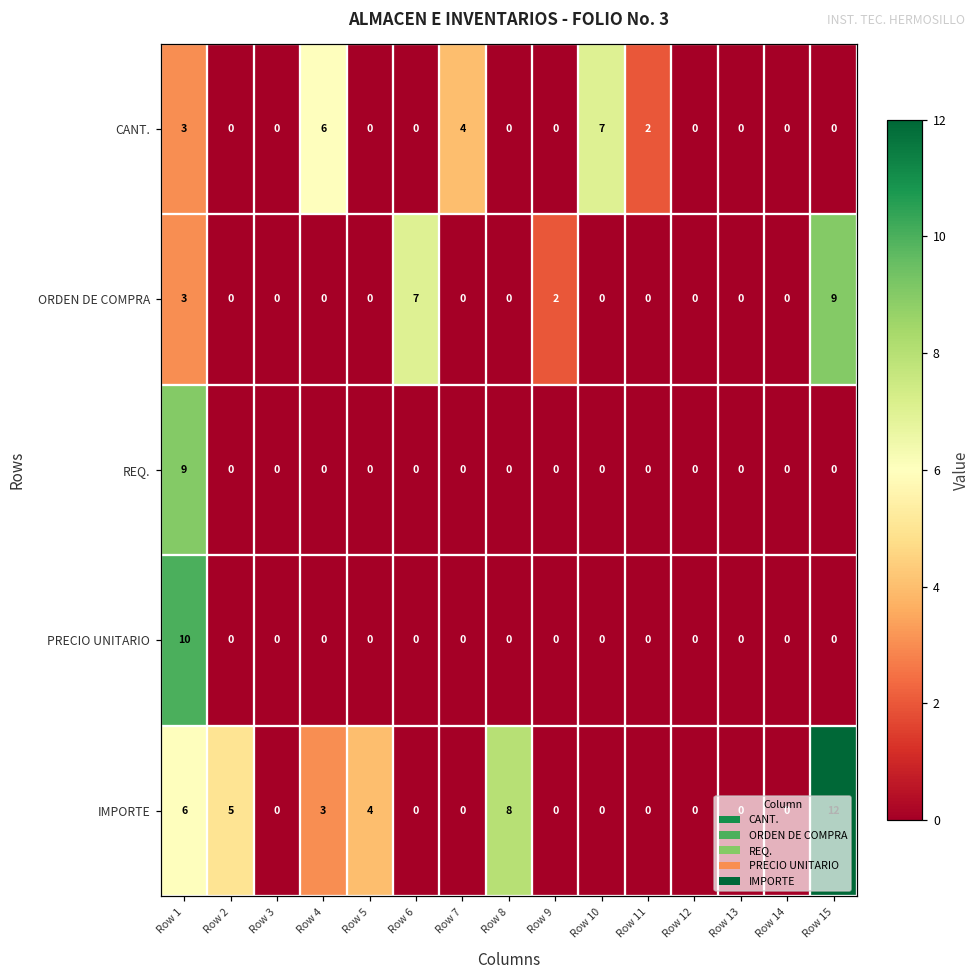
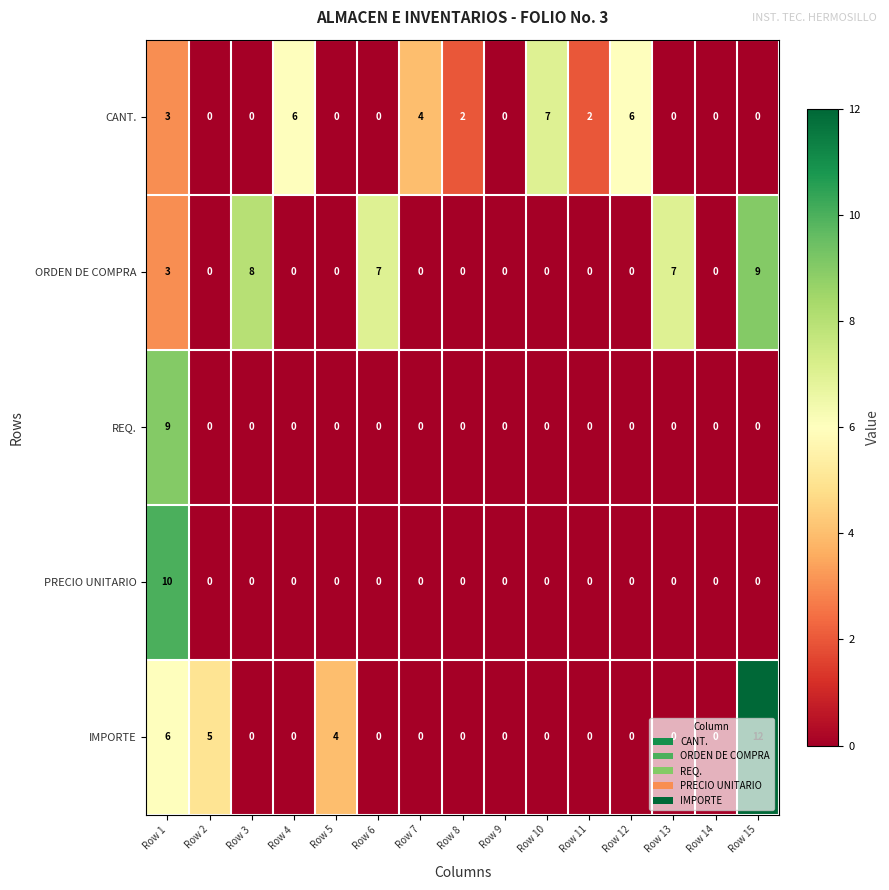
CANT., Row 8: 0 -> 2
CANT., Row 12: 0 -> 6
ORDEN DE COMPRA, Row 3: 0 -> 8
ORDEN DE COMPRA, Row 9: 2 -> 0
ORDEN DE COMPRA, Row 13: 0 -> 7
IMPORTE, Row 4: 3 -> 0
IMPORTE, Row 8: 8 -> 0
